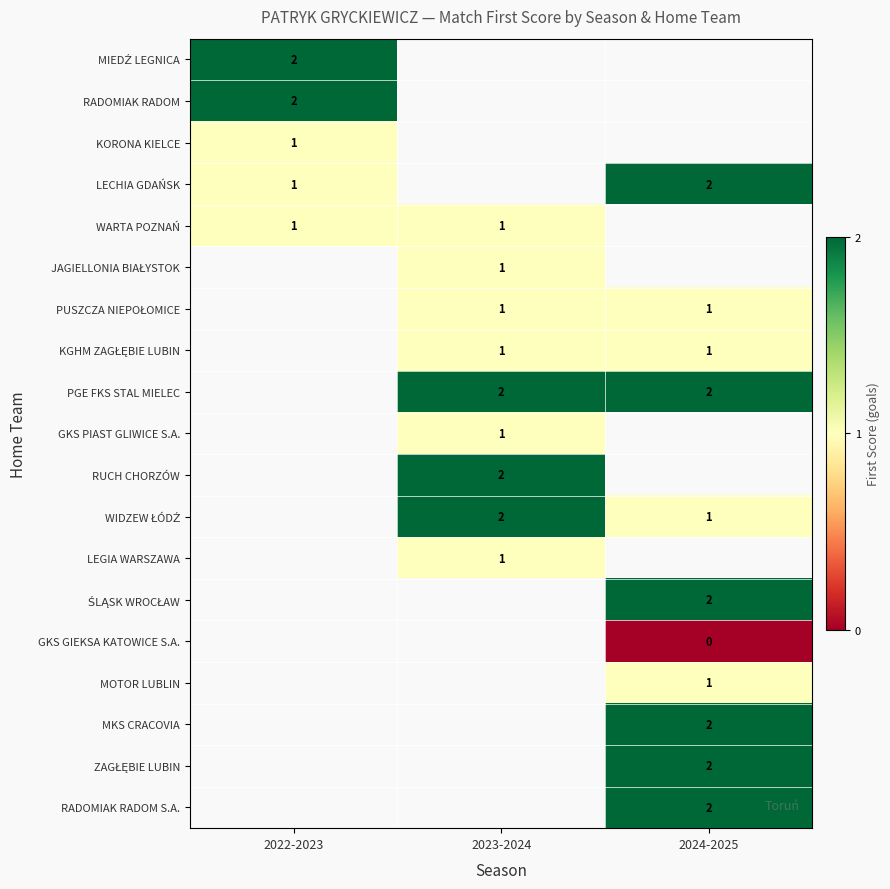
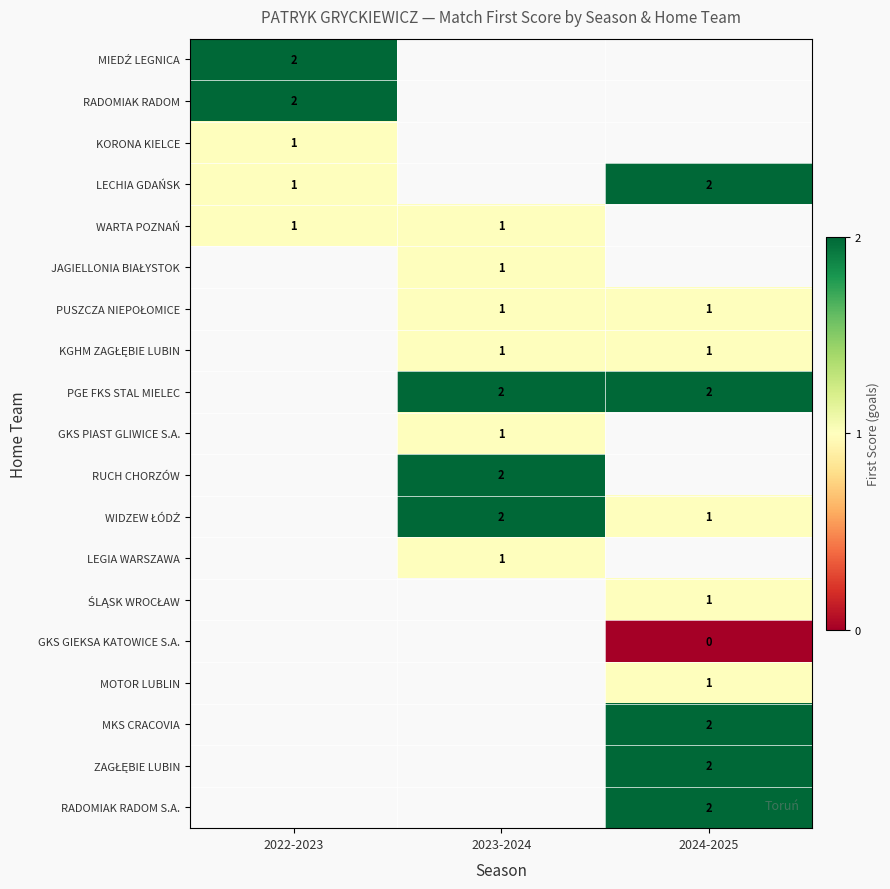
ŚLĄSK WROCŁAW, 2024-2025: 2 -> 1
